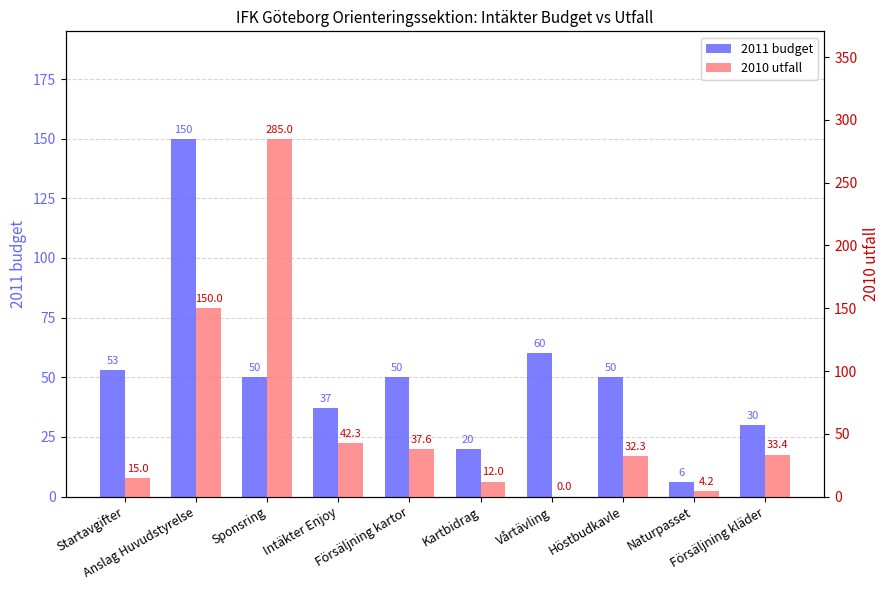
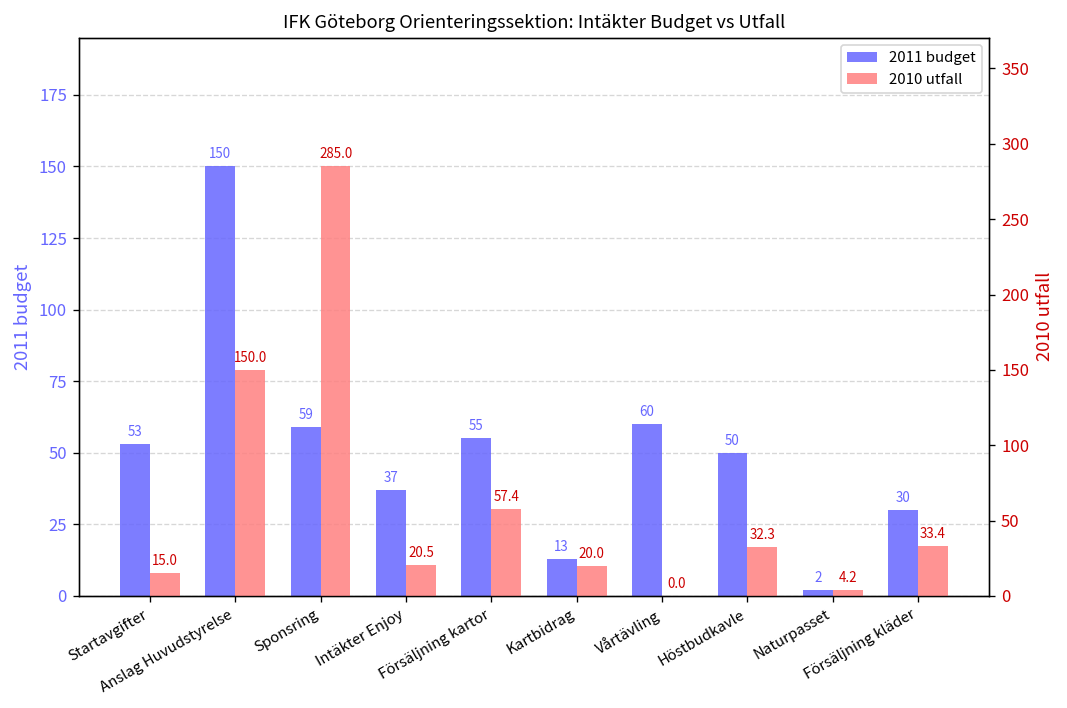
2011 budget, Sponsring: 50 -> 59
2011 budget, Försäljning kartor: 50 -> 55
2011 budget, Kartbidrag: 20 -> 13
2011 budget, Naturpasset: 6 -> 2
2010 utfall, Intäkter Enjoy: 42.3 -> 20.5
2010 utfall, Försäljning kartor: 37.6 -> 57.4
2010 utfall, Kartbidrag: 12.0 -> 20.0
